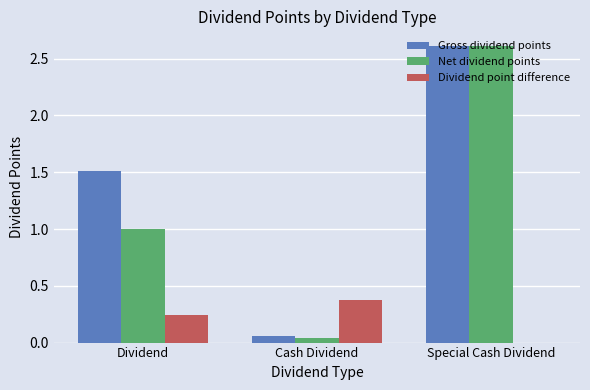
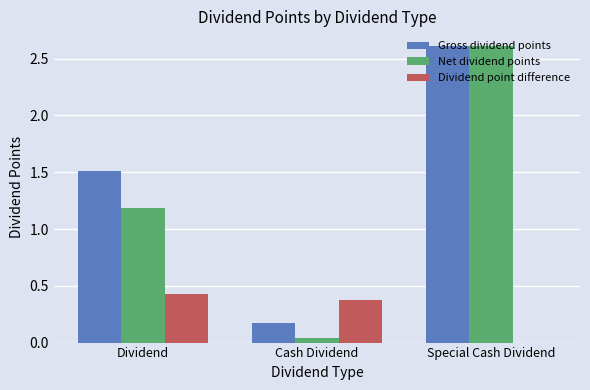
Net dividend points, Dividend: 1.00 -> 1.19
Dividend point difference, Dividend: 0.24 -> 0.43
Gross dividend points, Cash Dividend: 0.06 -> 0.17
